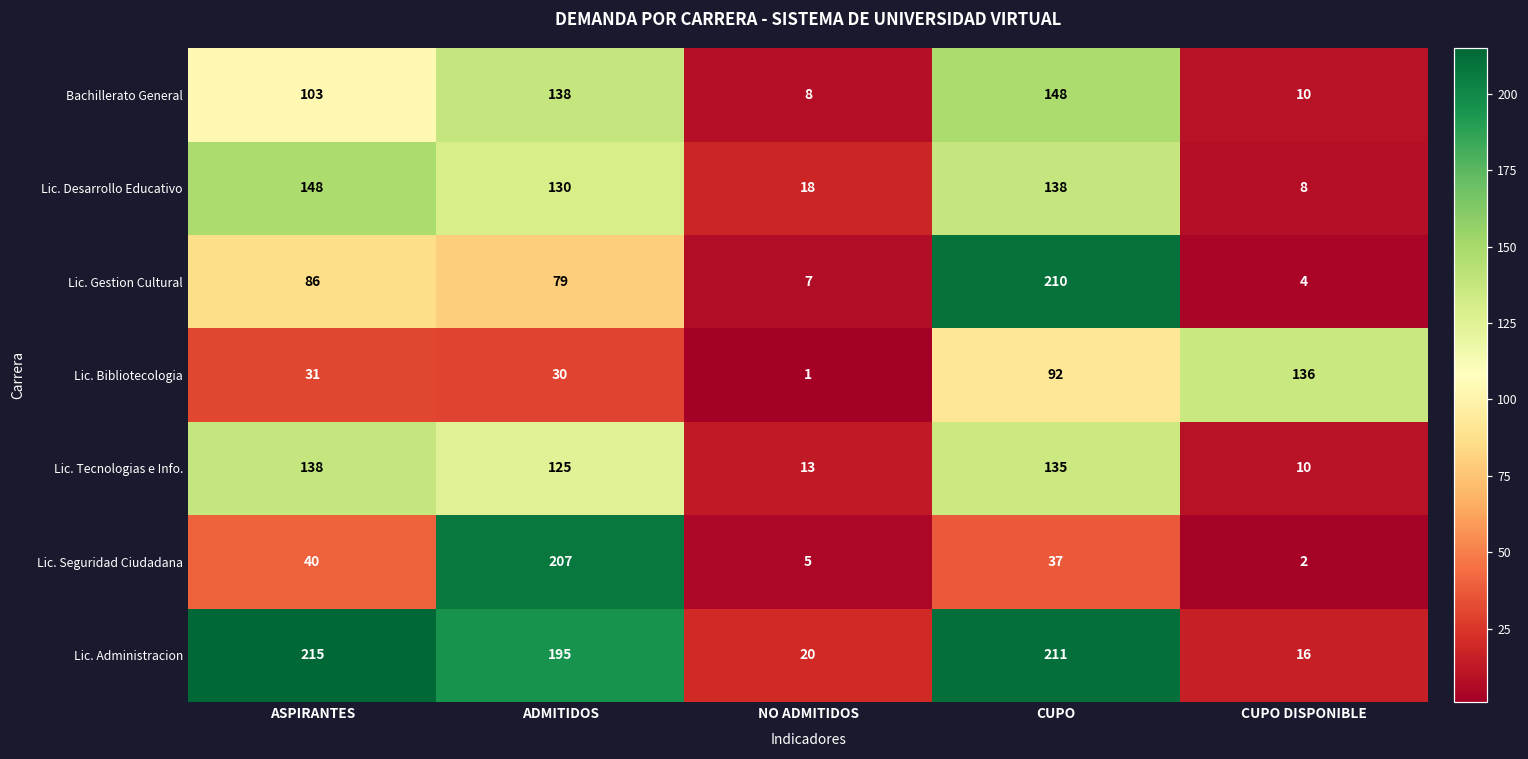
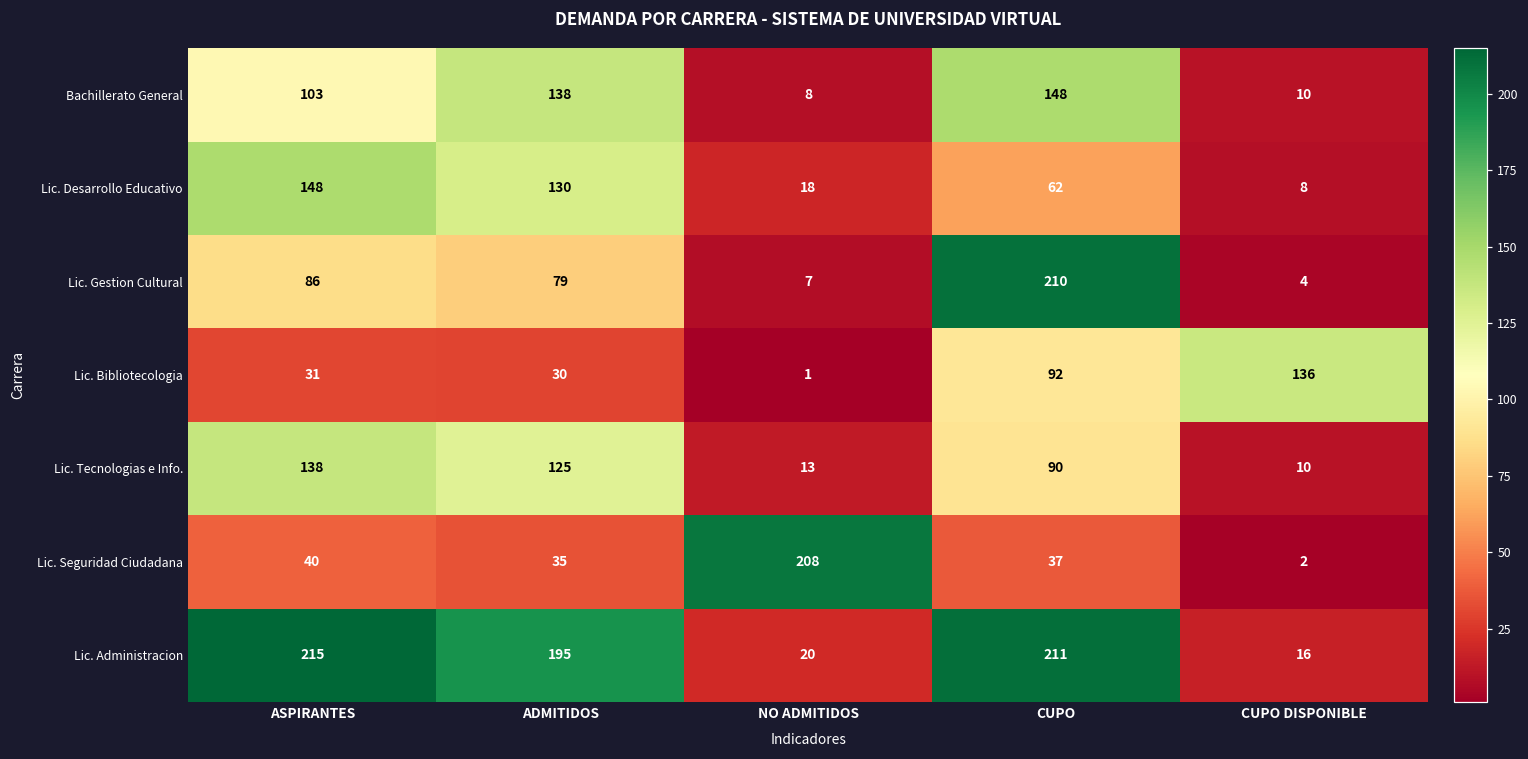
Lic. Desarrollo Educativo, CUPO: 138 -> 62
Lic. Tecnologias e Info., CUPO: 135 -> 90
Lic. Seguridad Ciudadana, ADMITIDOS: 207 -> 35
Lic. Seguridad Ciudadana, NO ADMITIDOS: 5 -> 208
